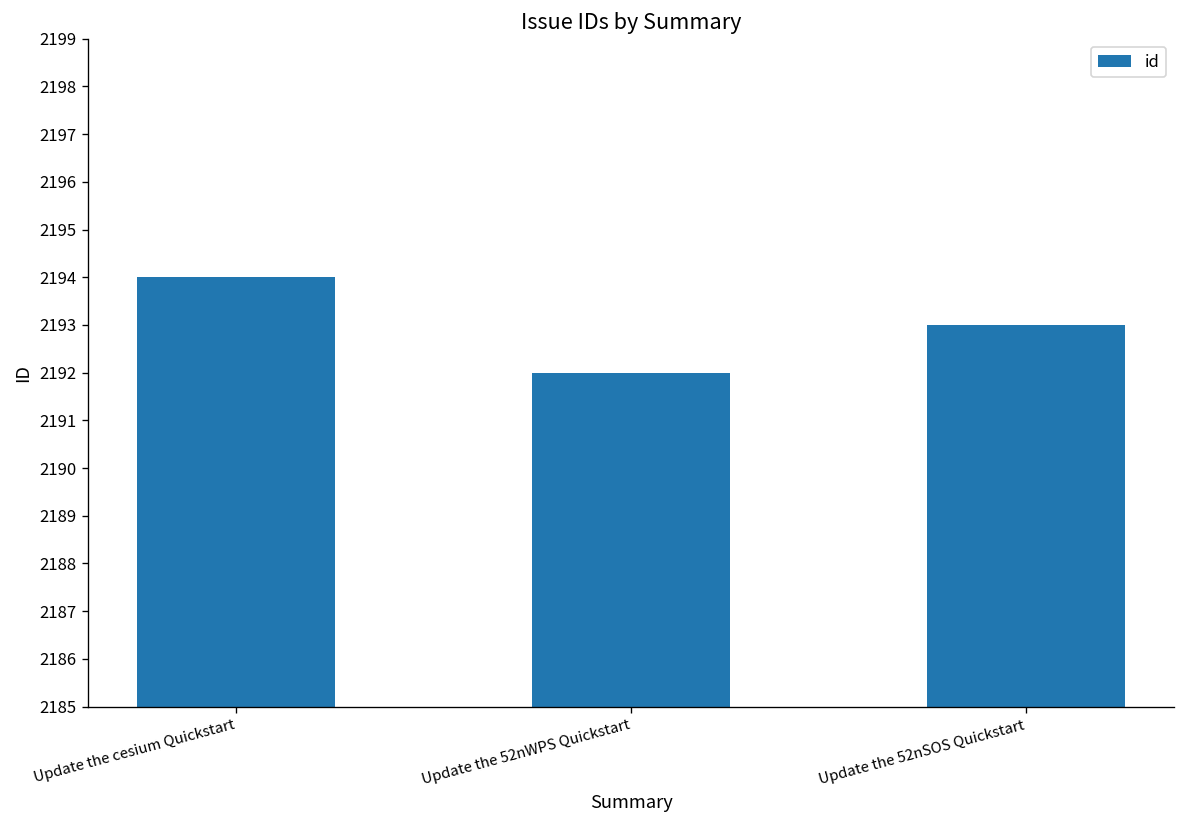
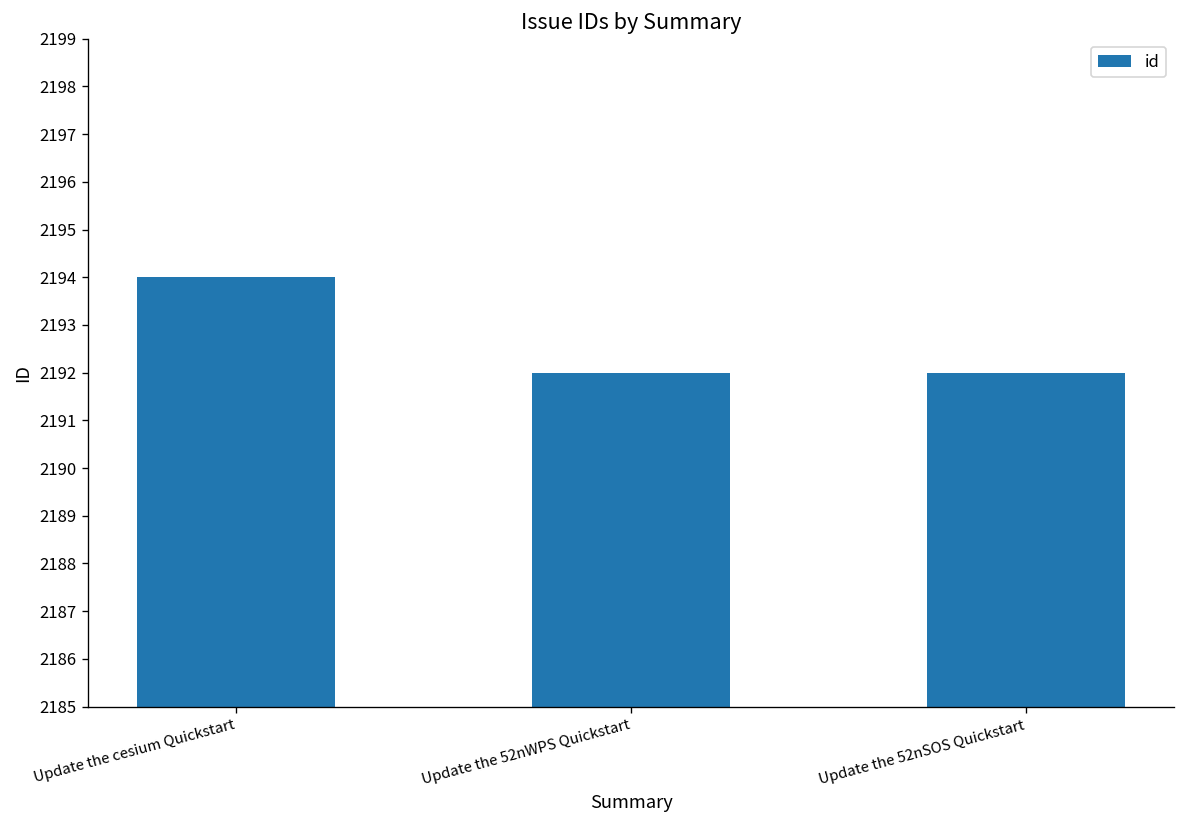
Update the 52nSOS Quickstart: 2193 -> 2192
